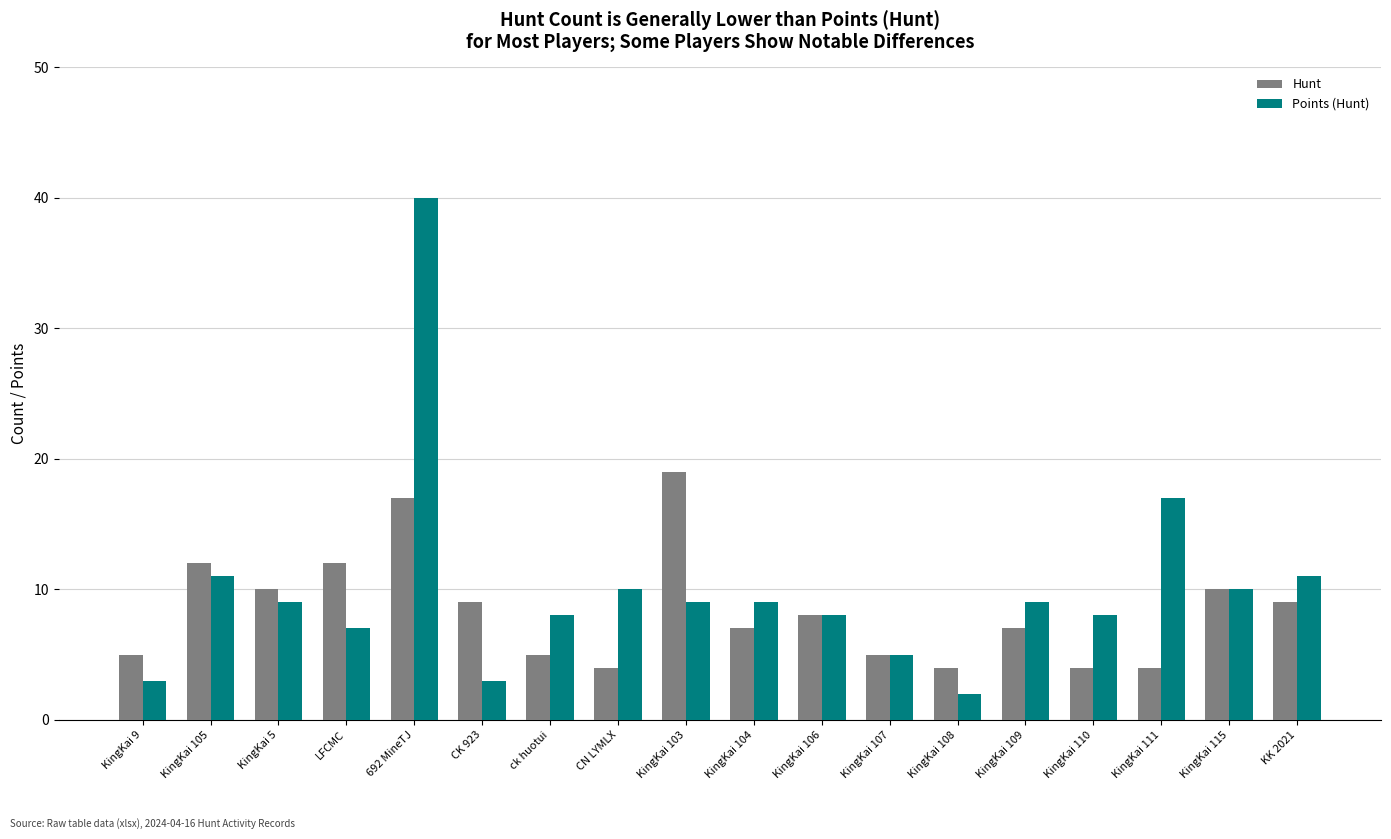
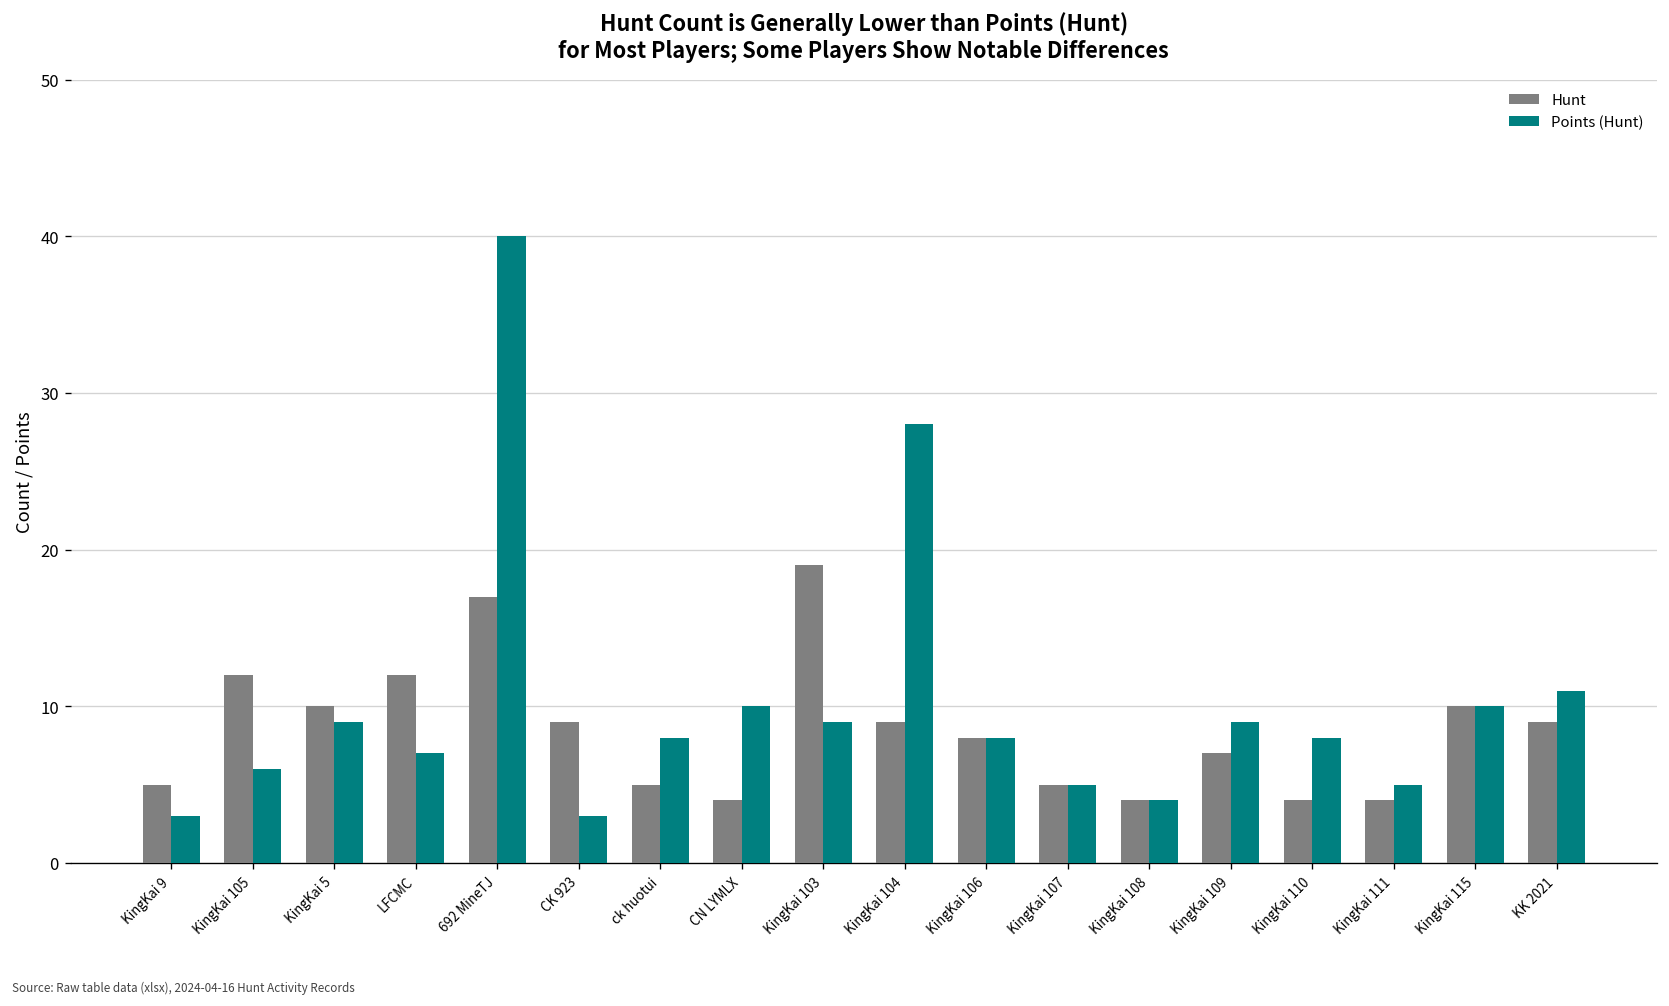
Points (Hunt), KingKai 105: 11 -> 6
Hunt, KingKai 104: 7 -> 9
Points (Hunt), KingKai 104: 9 -> 28
Points (Hunt), KingKai 108: 2 -> 4
Points (Hunt), KingKai 111: 17 -> 5
